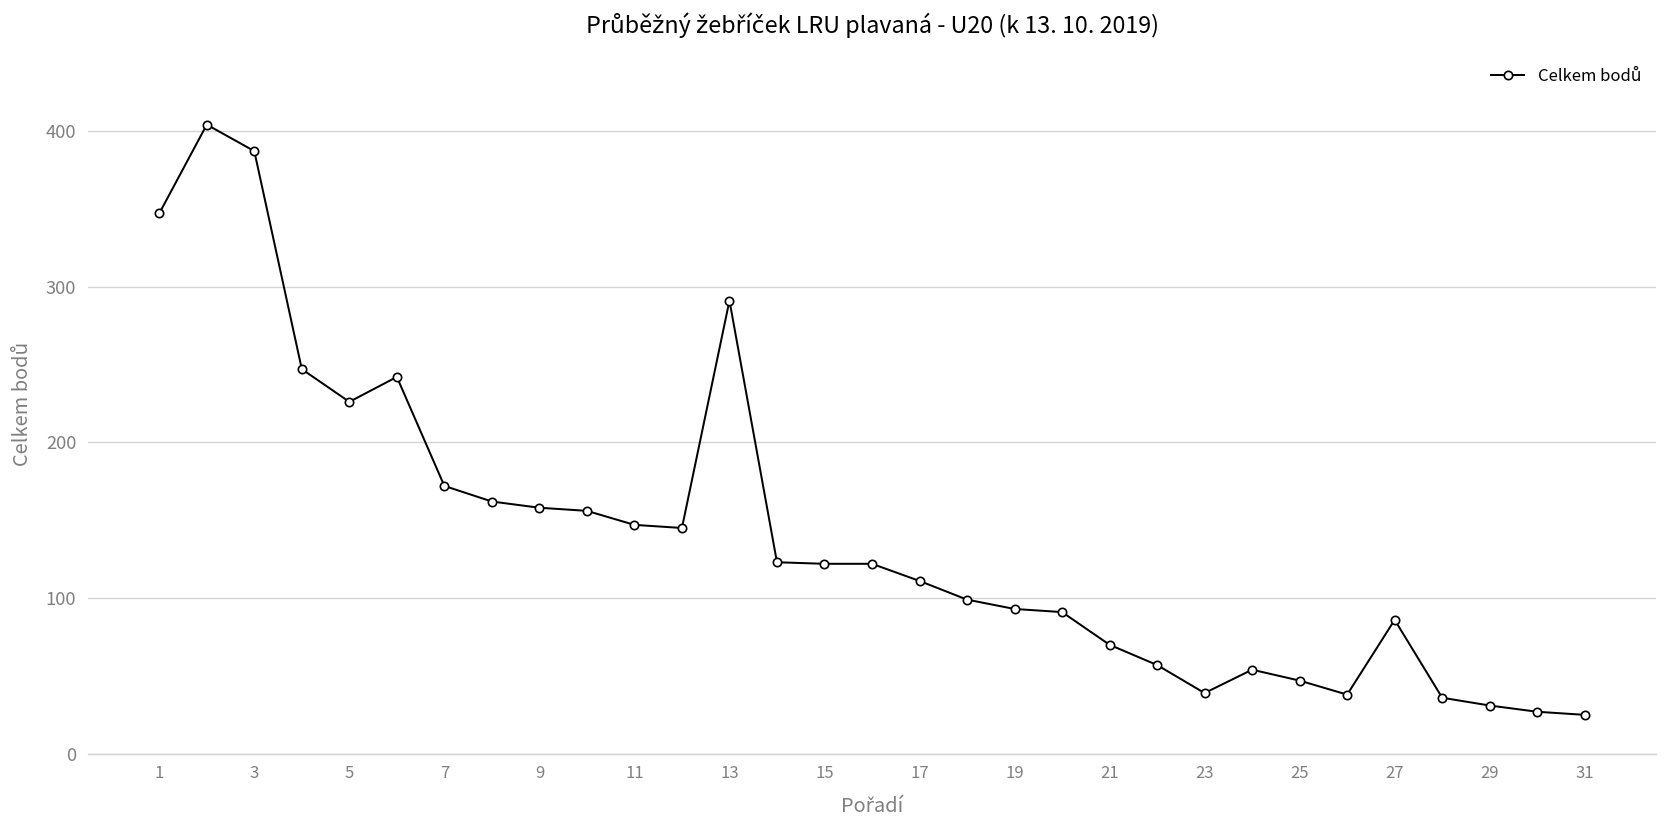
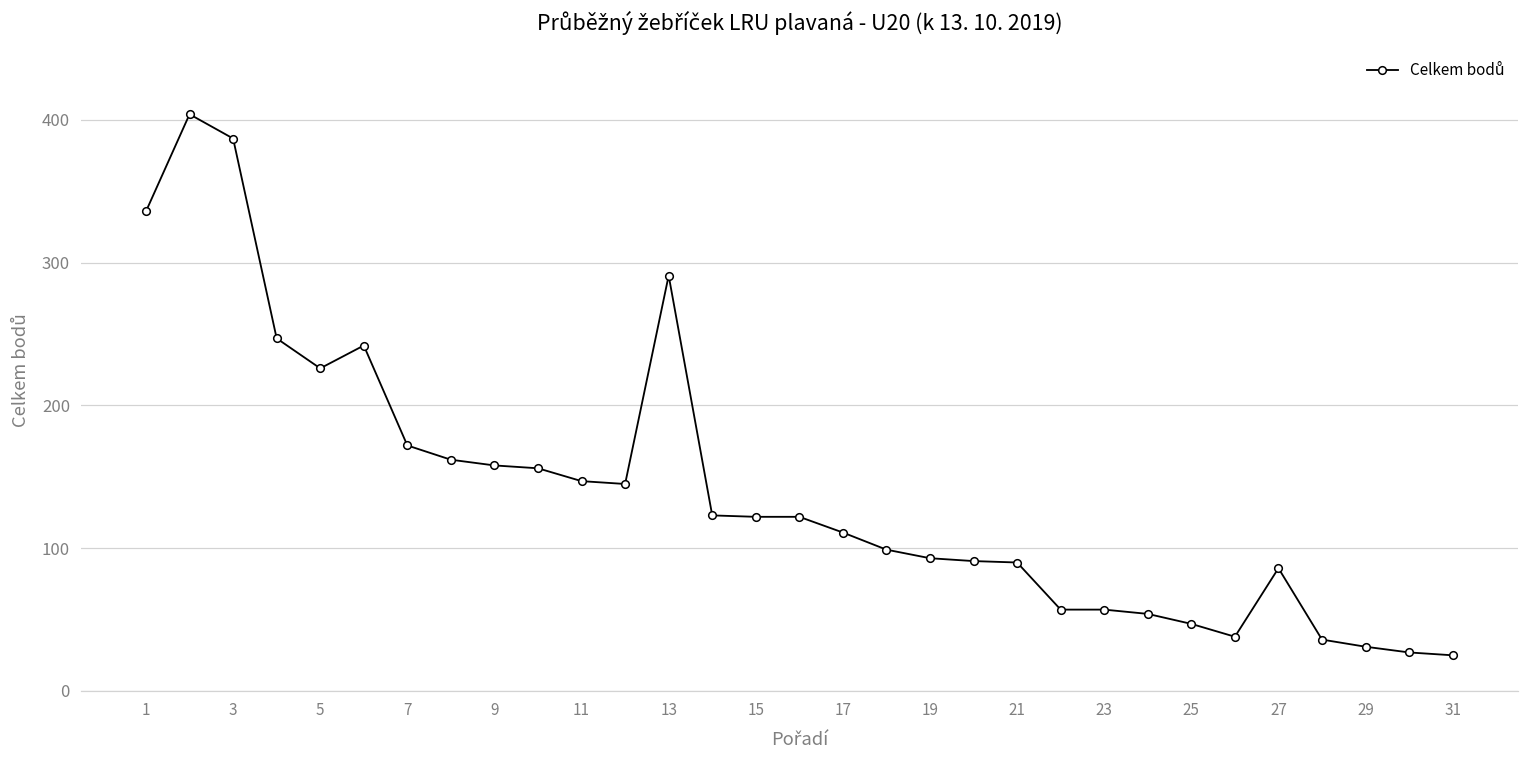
1: 347 -> 336
21: 70 -> 90
23: 39 -> 57
